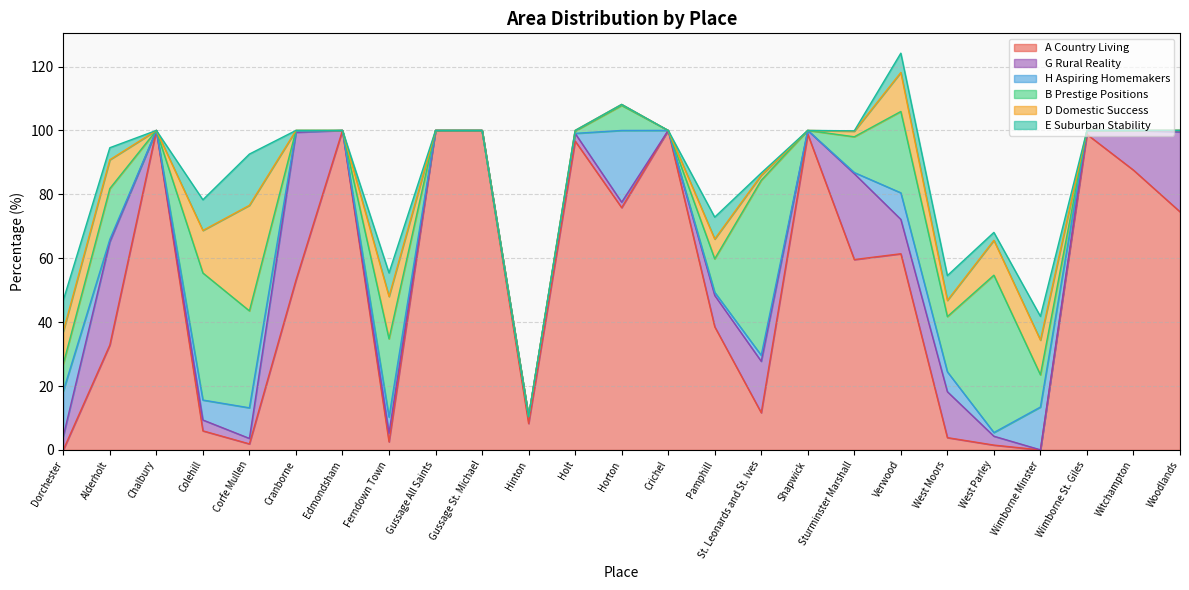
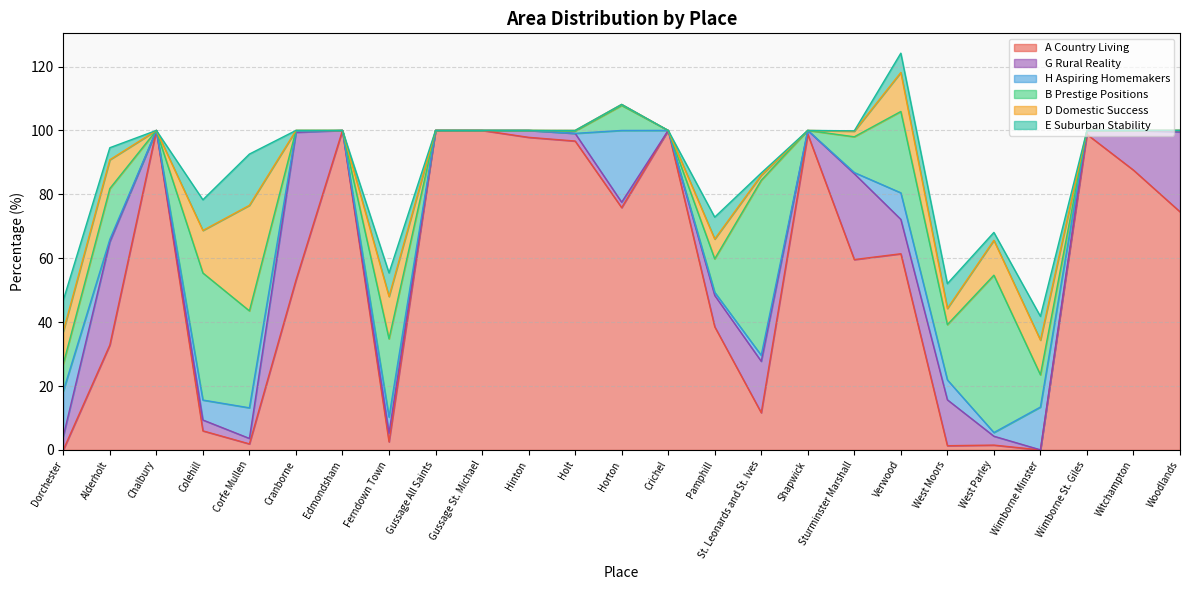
A Country Living, Hinton: 8 -> 98
A Country Living, West Moors: 4 -> 1
